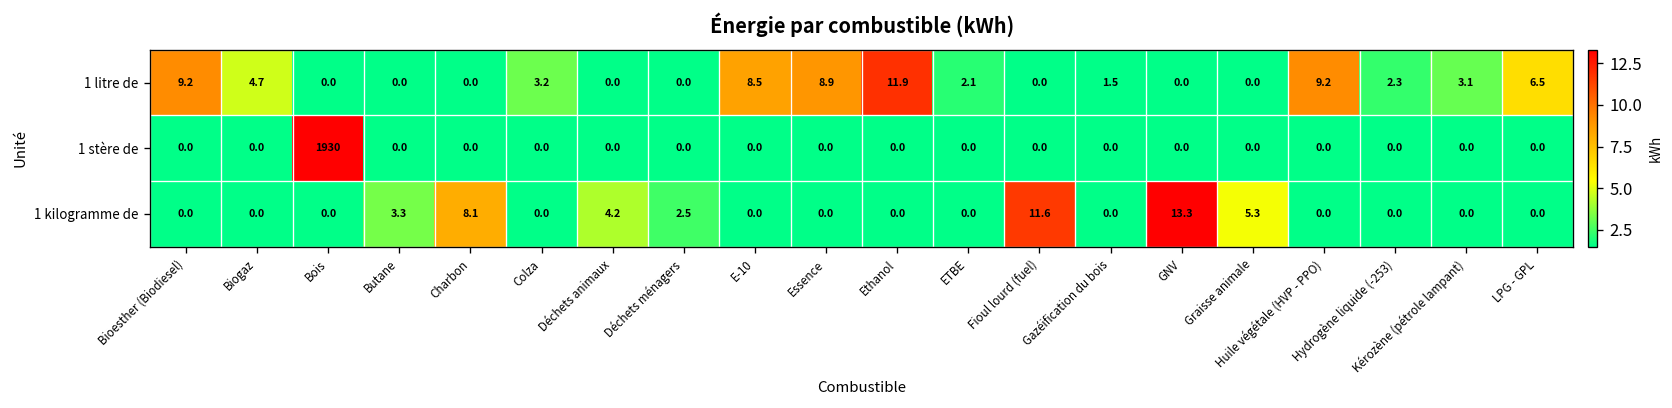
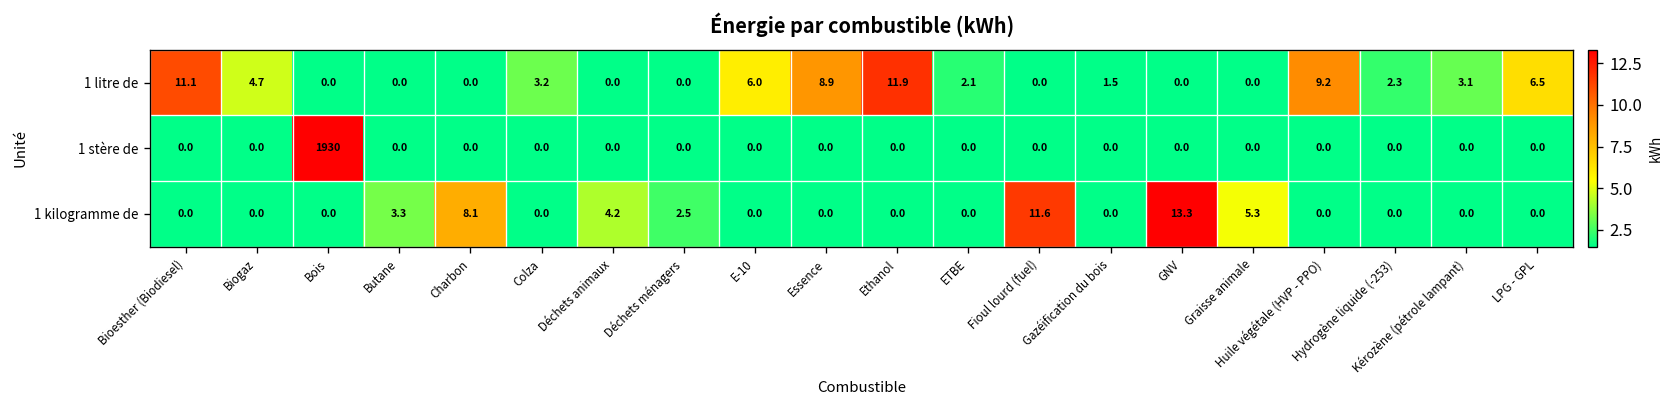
1 litre de, Bioesther (Biodiesel): 9.2 -> 11.1
1 litre de, E-10: 8.5 -> 6.0
